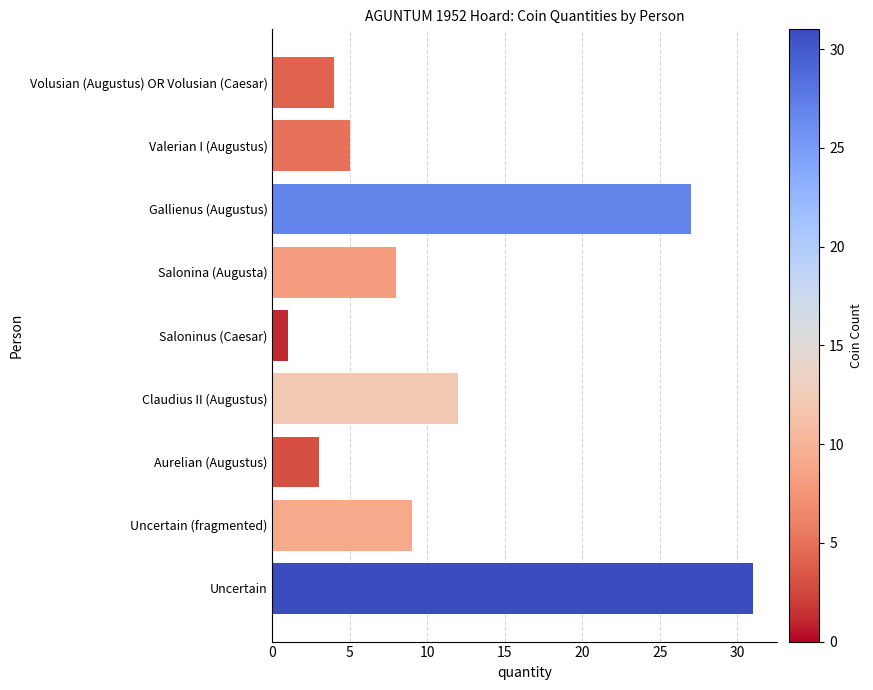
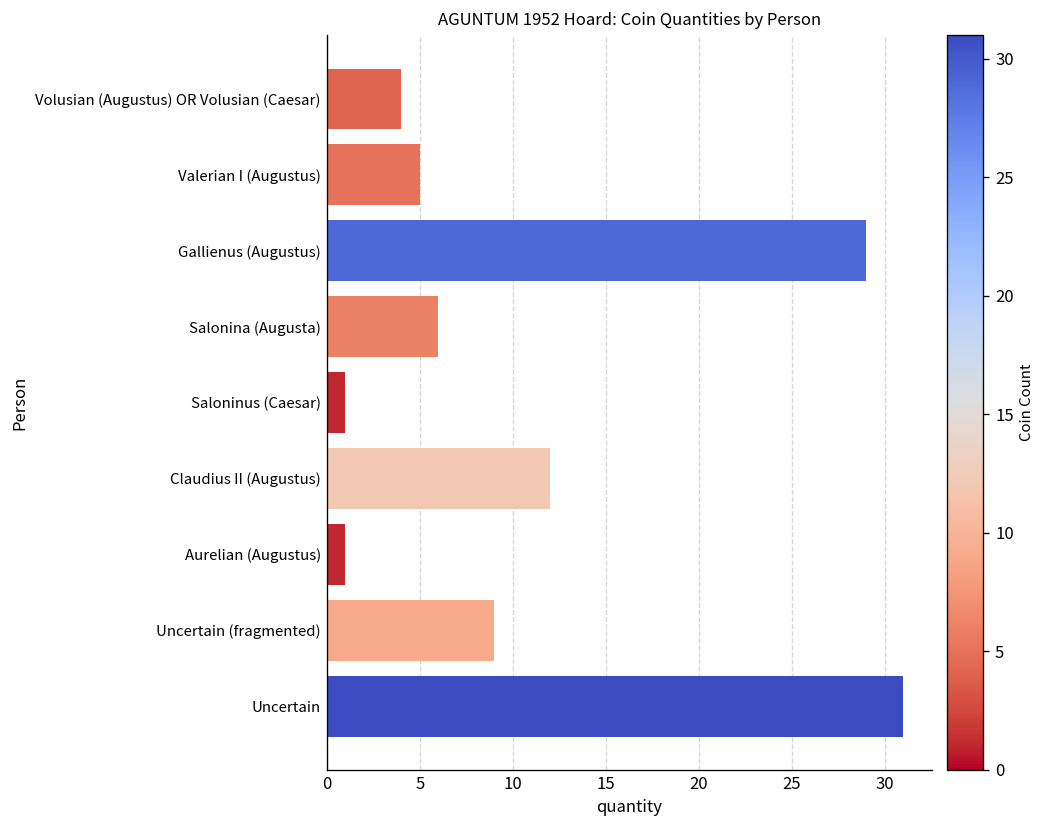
Gallienus (Augustus): 27 -> 29
Salonina (Augusta): 8 -> 6
Aurelian (Augustus): 3 -> 1
